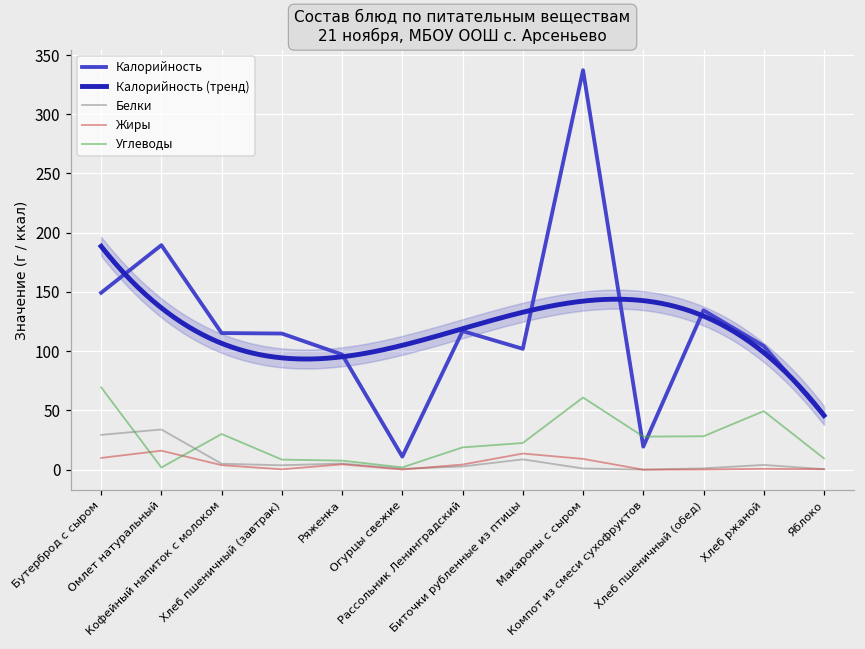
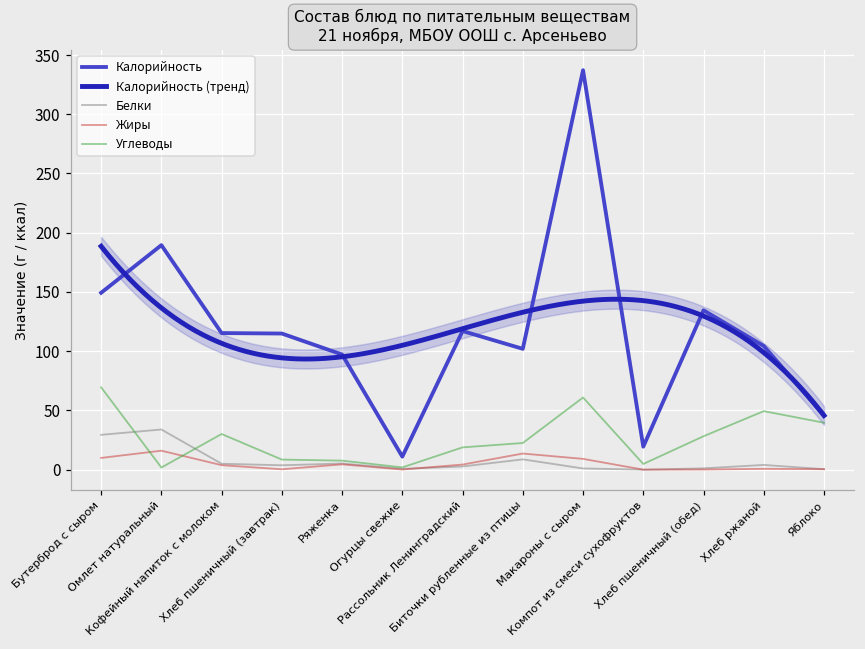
Углеводы, Компот из смеси сухофруктов: 28 -> 5
Углеводы, Яблоко: 10 -> 40
